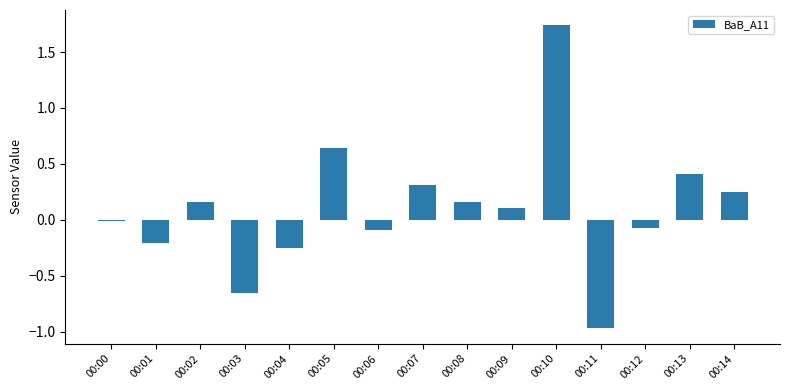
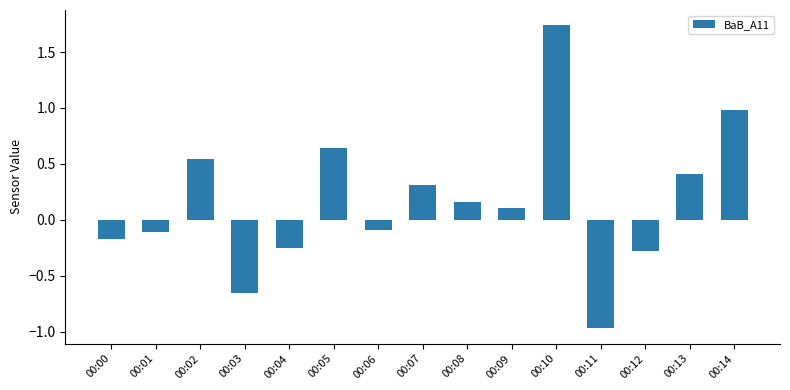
00:00: -0.01 -> -0.17
00:01: -0.21 -> -0.11
00:02: 0.16 -> 0.54
00:12: -0.07 -> -0.28
00:14: 0.25 -> 0.98
